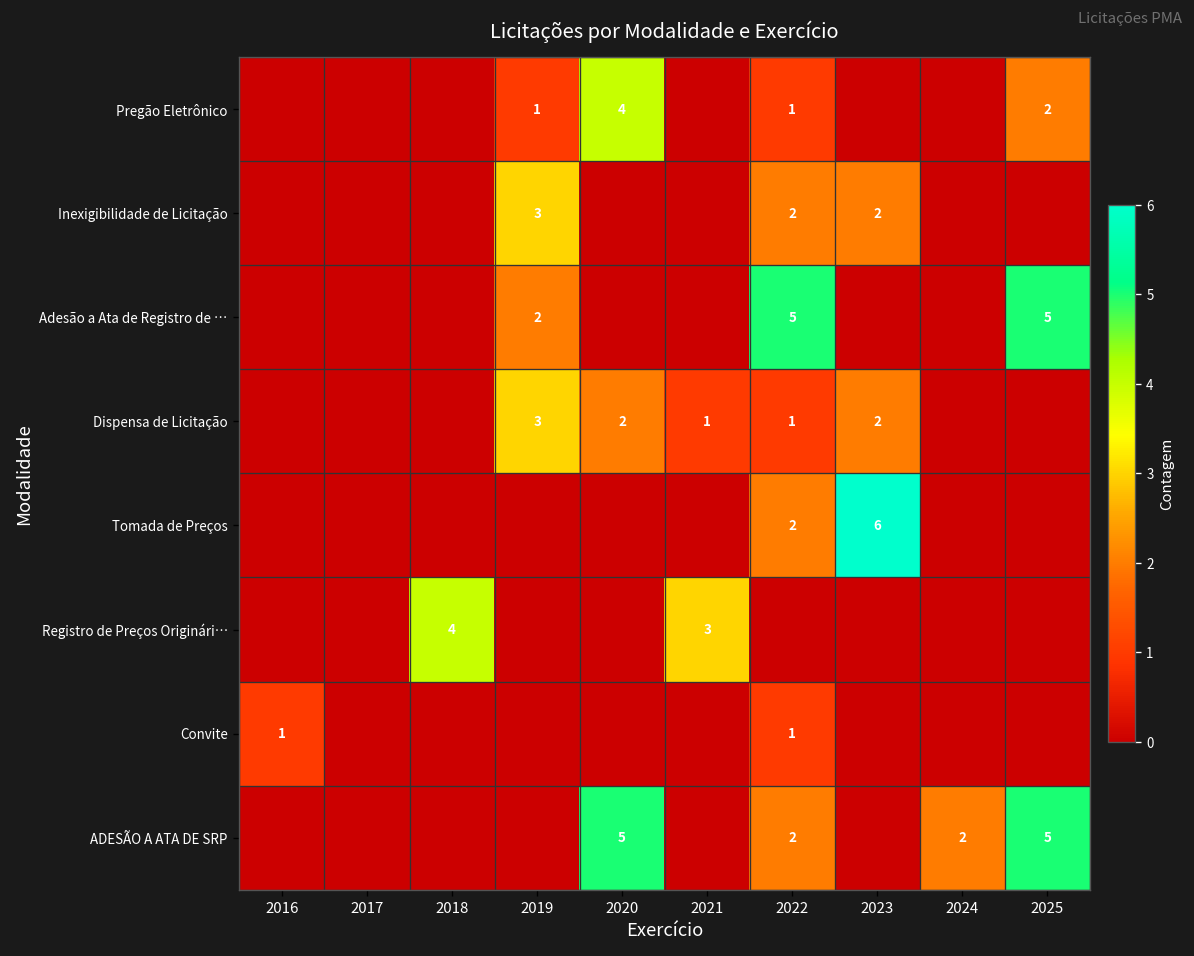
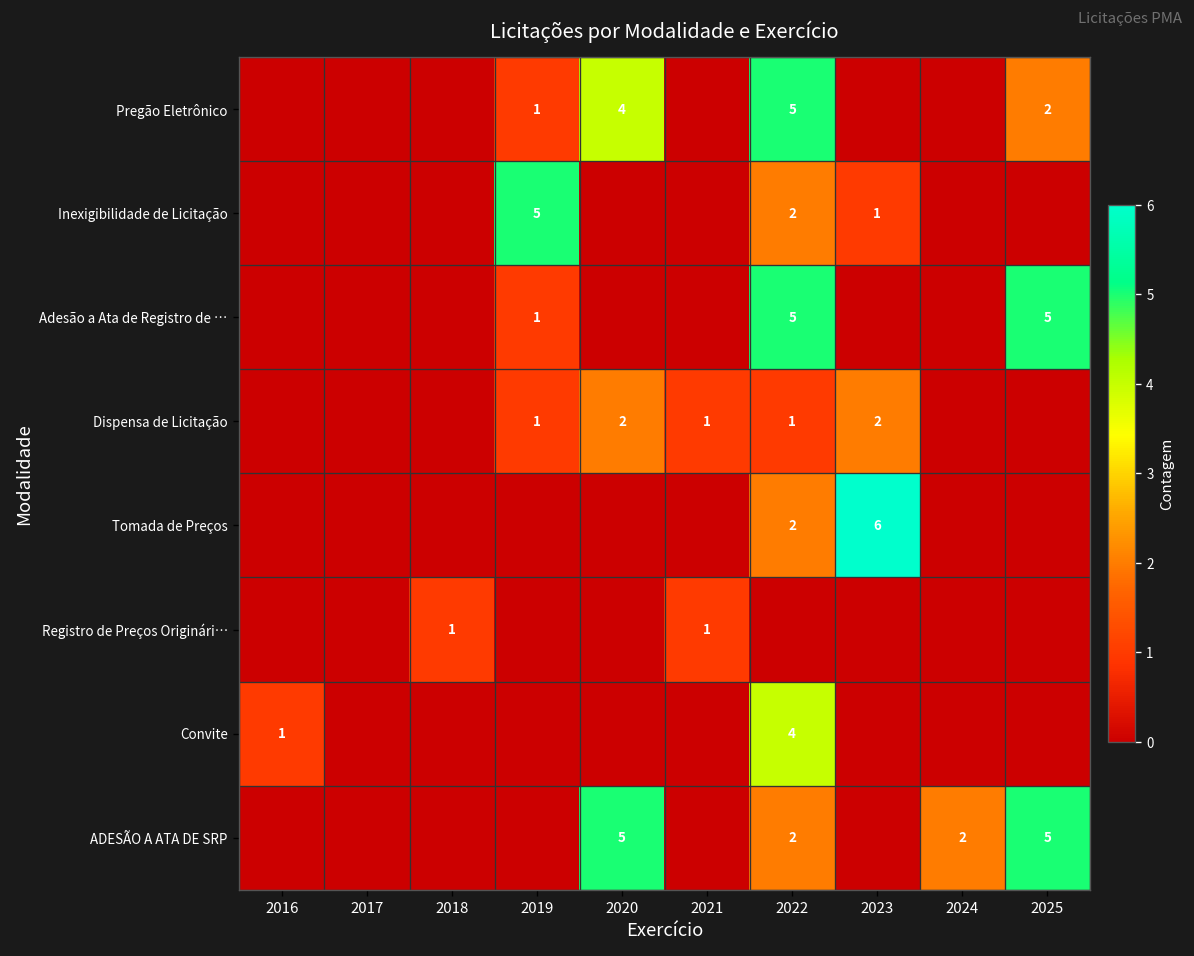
Pregão Eletrônico, 2022: 1 -> 5
Inexigibilidade de Licitação, 2019: 3 -> 5
Inexigibilidade de Licitação, 2023: 2 -> 1
Adesão a Ata de Registro de …, 2019: 2 -> 1
Dispensa de Licitação, 2019: 3 -> 1
Registro de Preços Originári…, 2018: 4 -> 1
Registro de Preços Originári…, 2021: 3 -> 1
Convite, 2022: 1 -> 4
